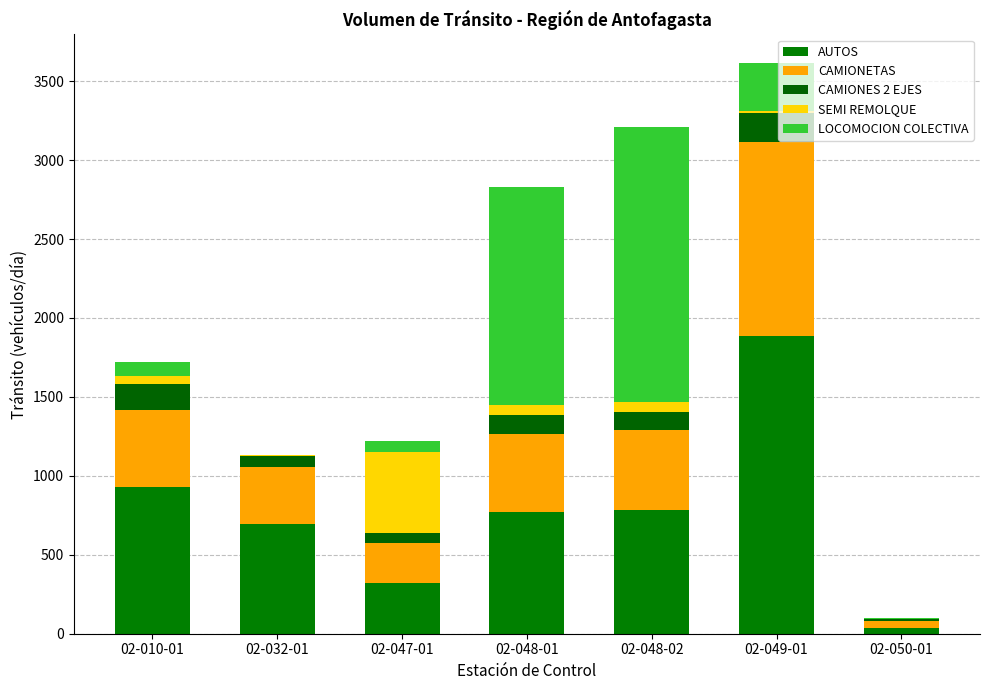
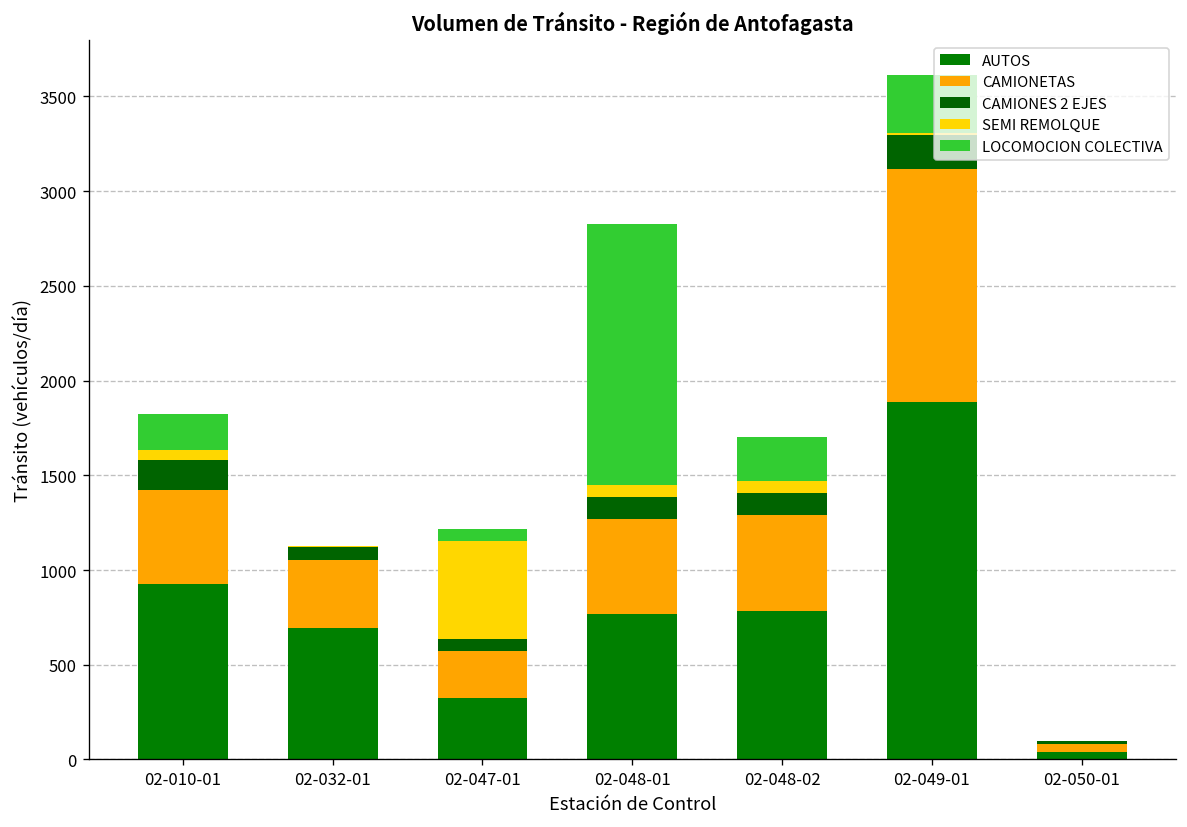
LOCOMOCION COLECTIVA, 02-010-01: 90 -> 190
LOCOMOCION COLECTIVA, 02-048-02: 1740 -> 230
